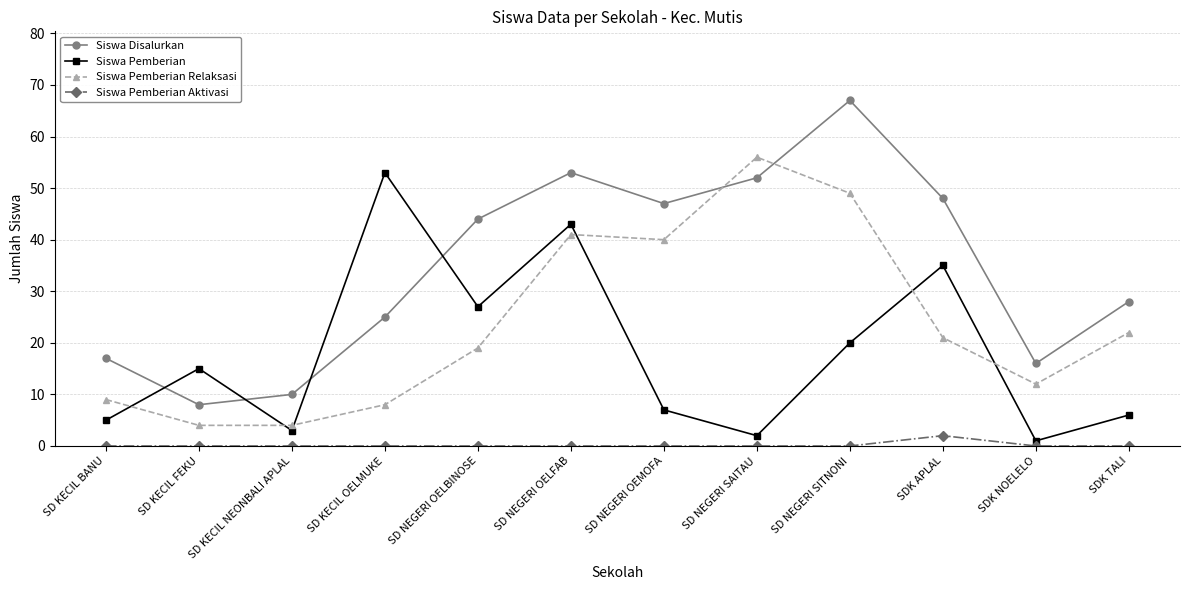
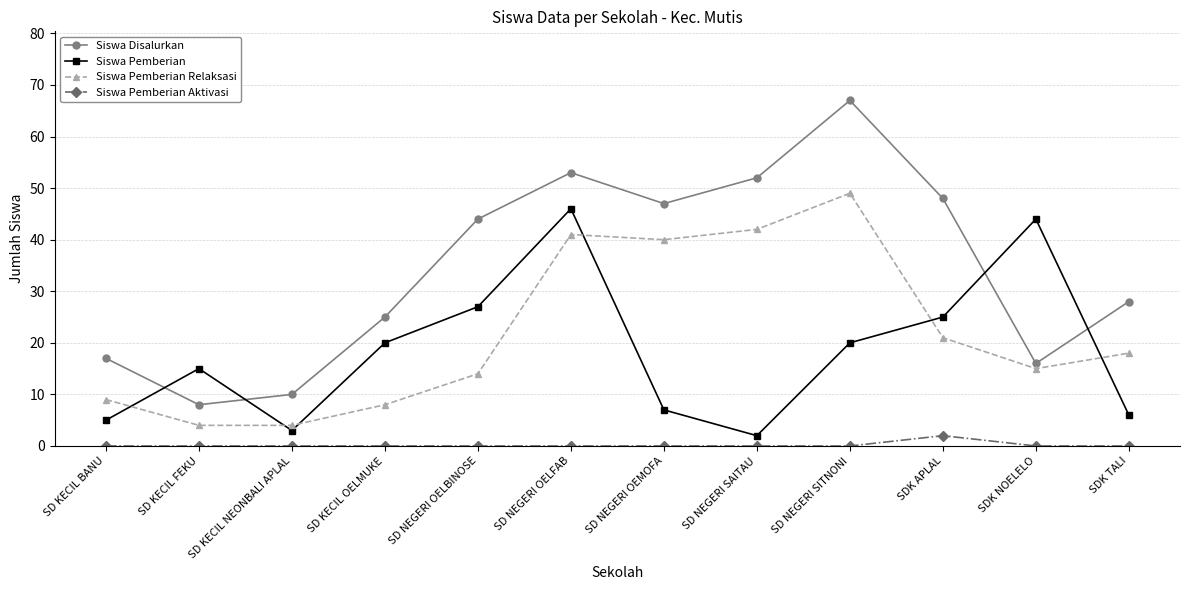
Siswa Pemberian, SD KECIL OELMUKE: 53 -> 20
Siswa Pemberian Relaksasi, SD NEGERI OELBINOSE: 19 -> 14
Siswa Pemberian, SD NEGERI OELFAB: 43 -> 46
Siswa Pemberian Relaksasi, SD NEGERI SAITAU: 56 -> 42
Siswa Pemberian, SDK APLAL: 35 -> 25
Siswa Pemberian, SDK NOELELO: 1 -> 44
Siswa Pemberian Relaksasi, SDK NOELELO: 12 -> 15
Siswa Pemberian Relaksasi, SDK TALI: 22 -> 18
